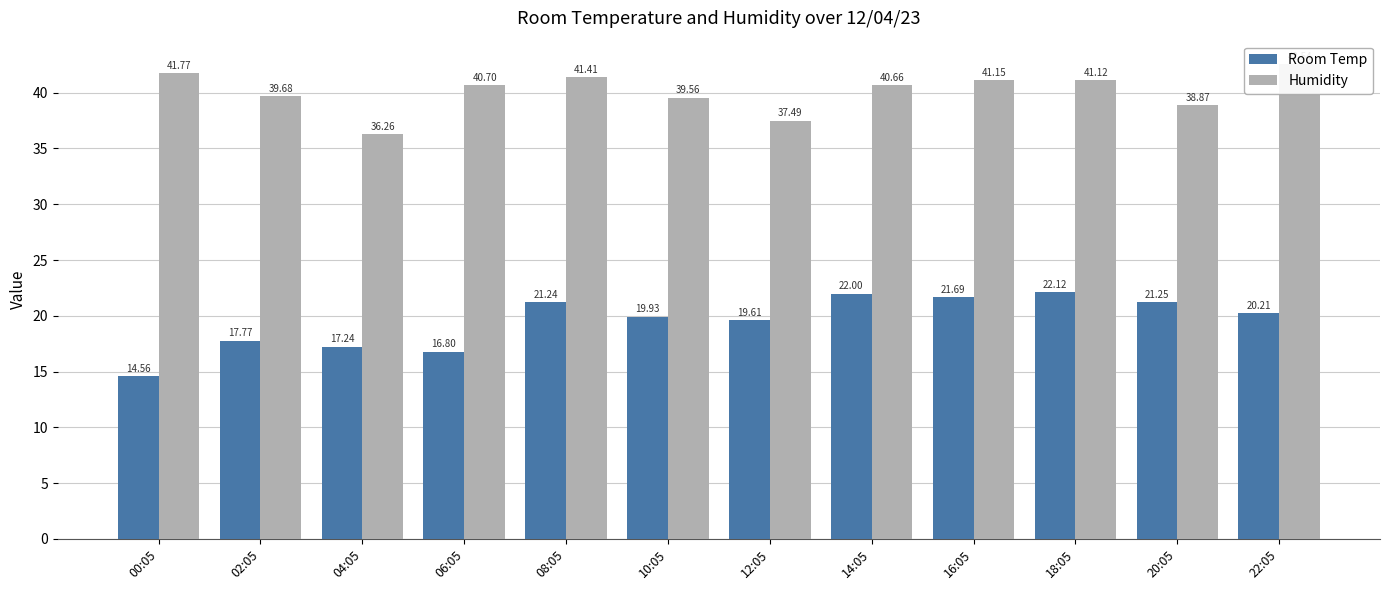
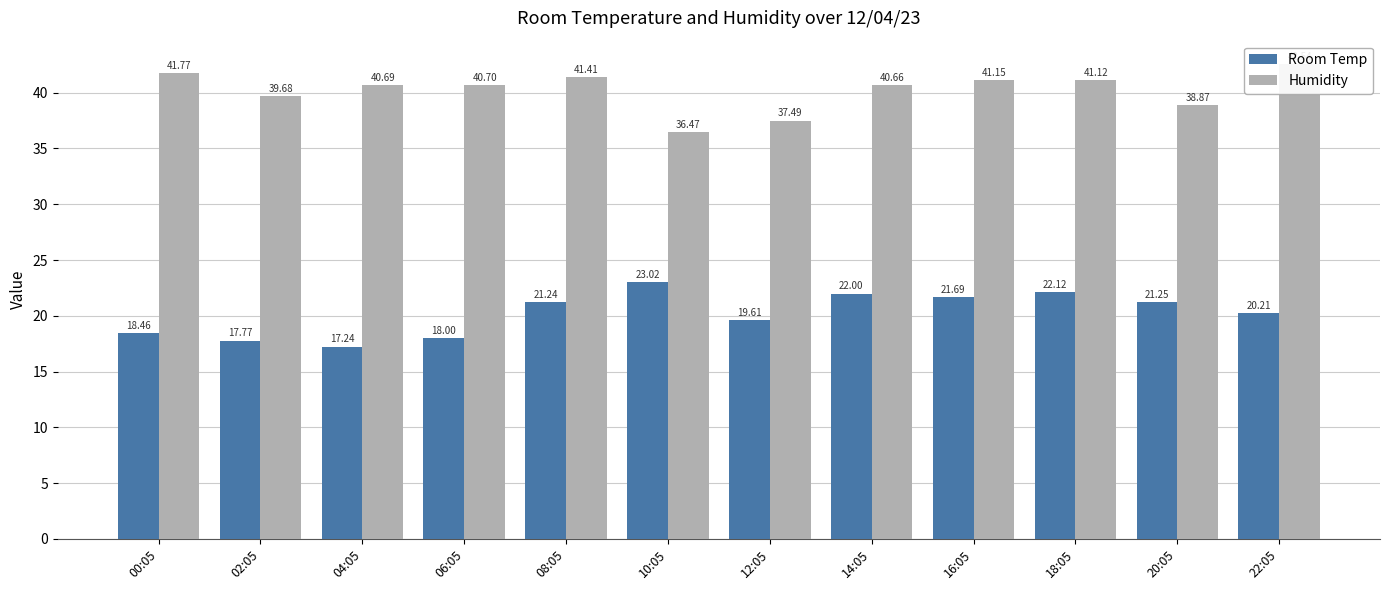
Room Temp, 00:05: 14.56 -> 18.46
Humidity, 04:05: 36.26 -> 40.69
Room Temp, 06:05: 16.80 -> 18.00
Room Temp, 10:05: 19.93 -> 23.02
Humidity, 10:05: 39.56 -> 36.47
